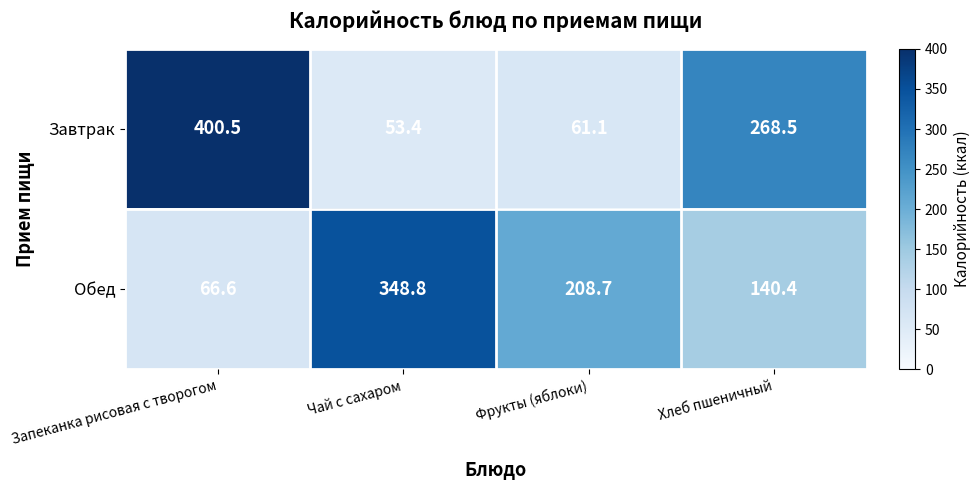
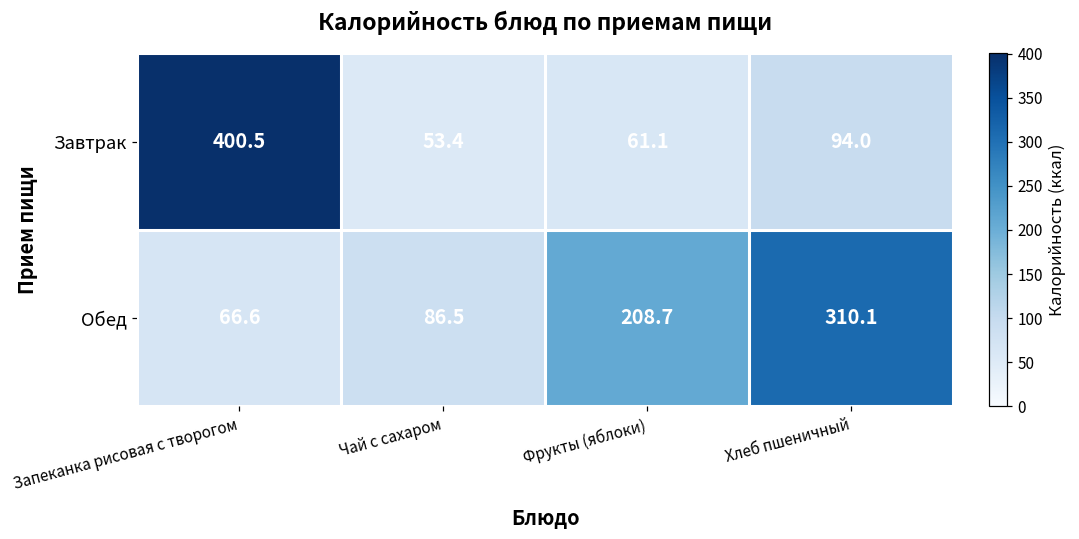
Завтрак, Хлеб пшеничный: 268.5 -> 94.0
Обед, Чай с сахаром: 348.8 -> 86.5
Обед, Хлеб пшеничный: 140.4 -> 310.1
